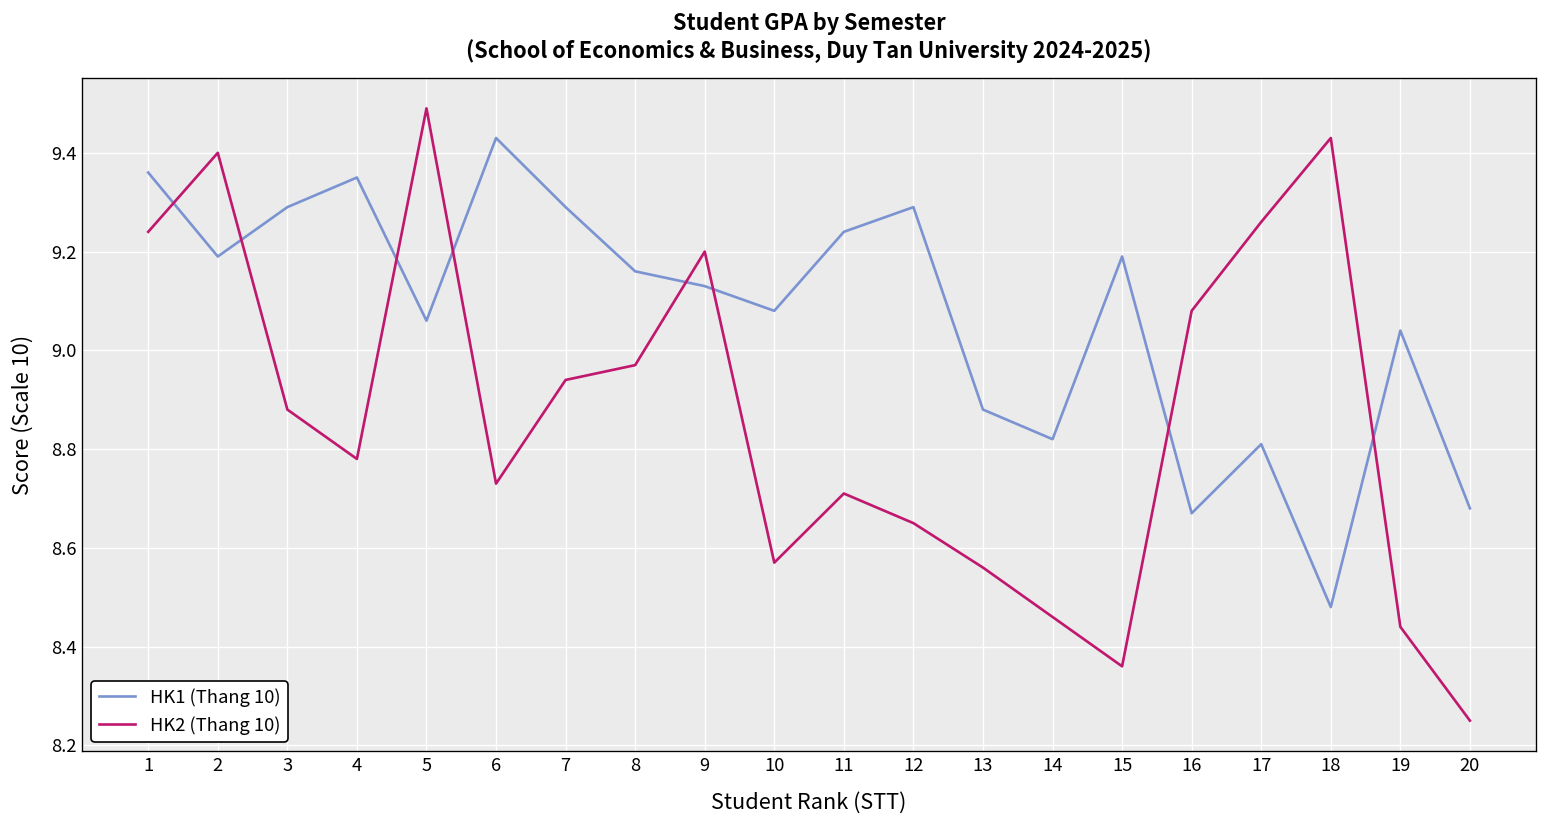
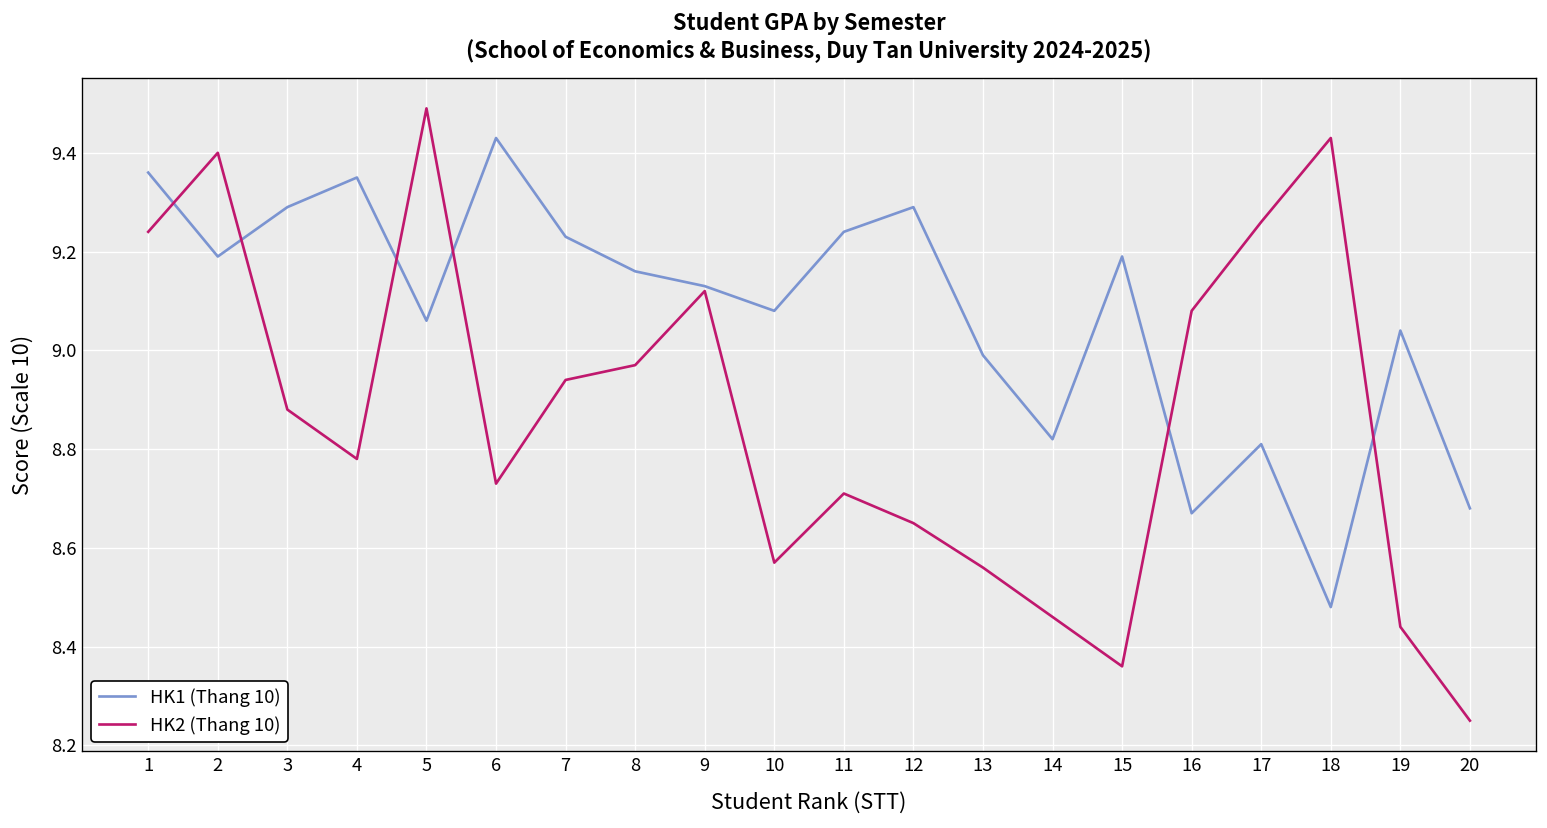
HK1 (Thang 10), 7: 9.29 -> 9.23
HK2 (Thang 10), 9: 9.20 -> 9.12
HK1 (Thang 10), 13: 8.88 -> 8.99
